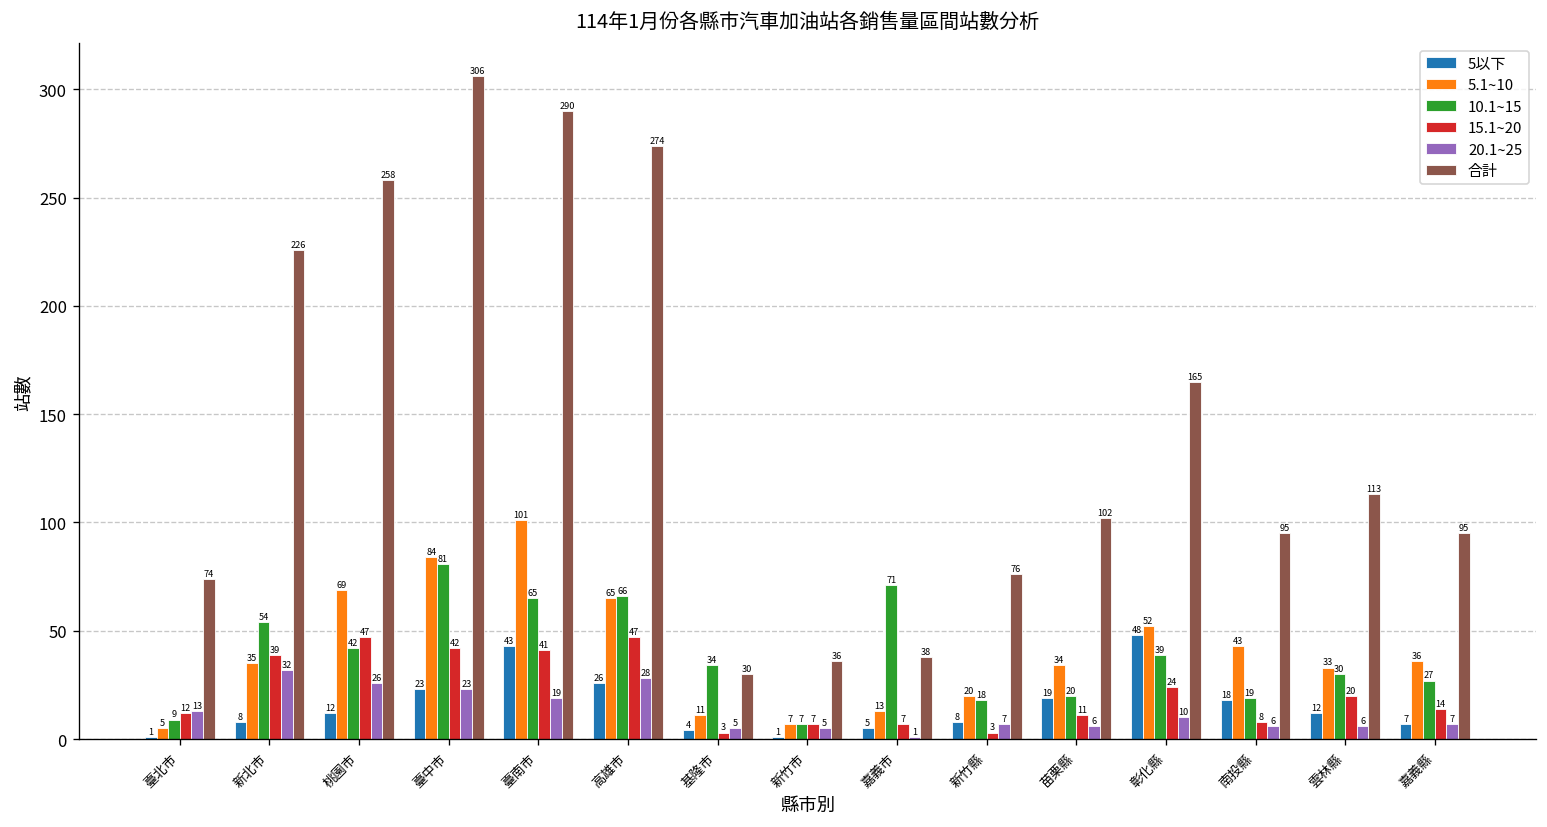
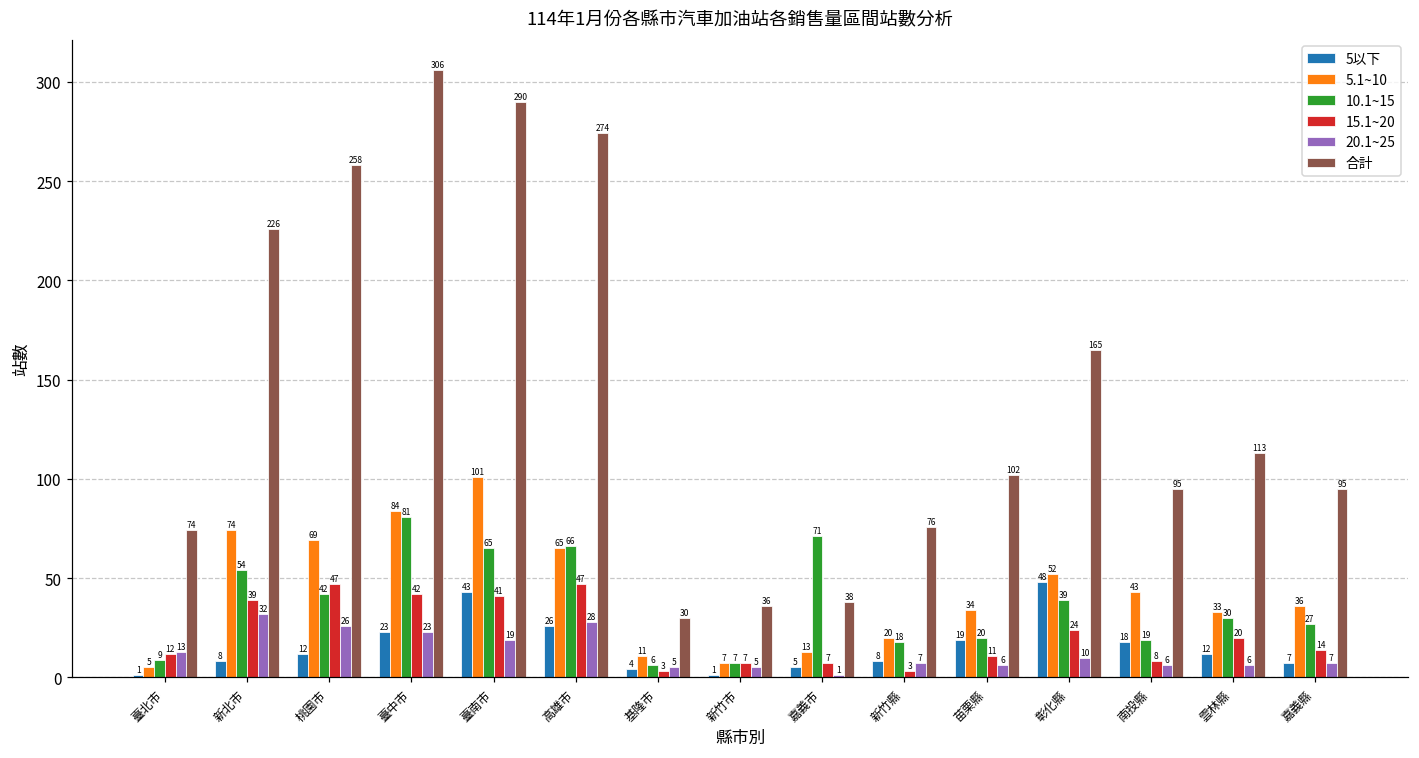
5.1~10, 新北市: 35 -> 74
10.1~15, 基隆市: 34 -> 6
